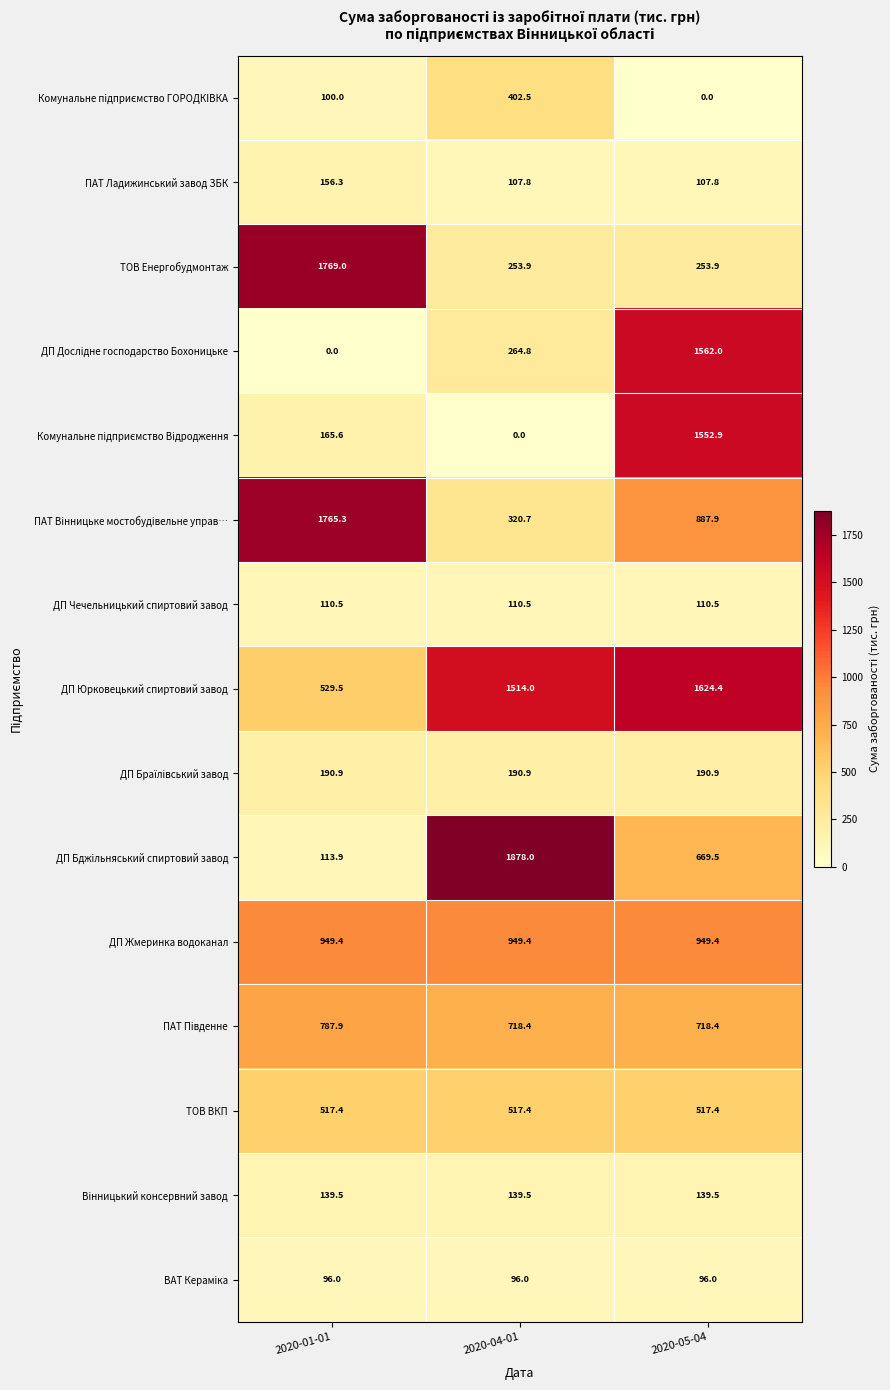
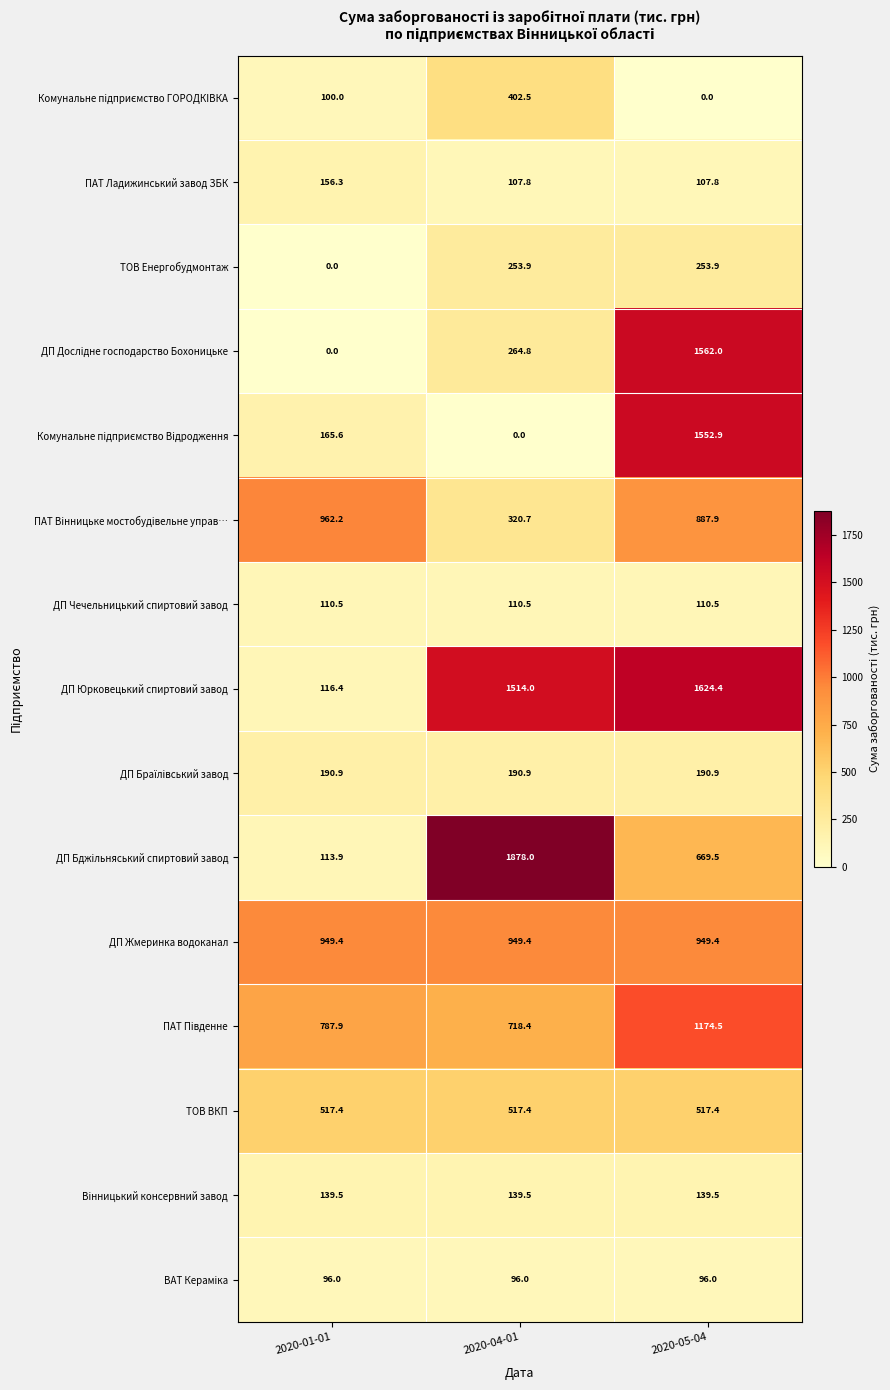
ТОВ Енергобудмонтаж, 2020-01-01: 1769.0 -> 0.0
ПАТ Вінницьке мостобудівельне управ…, 2020-01-01: 1765.3 -> 962.2
ДП Юрковецький спиртовий завод, 2020-01-01: 529.5 -> 116.4
ПАТ Південне, 2020-05-04: 718.4 -> 1174.5
